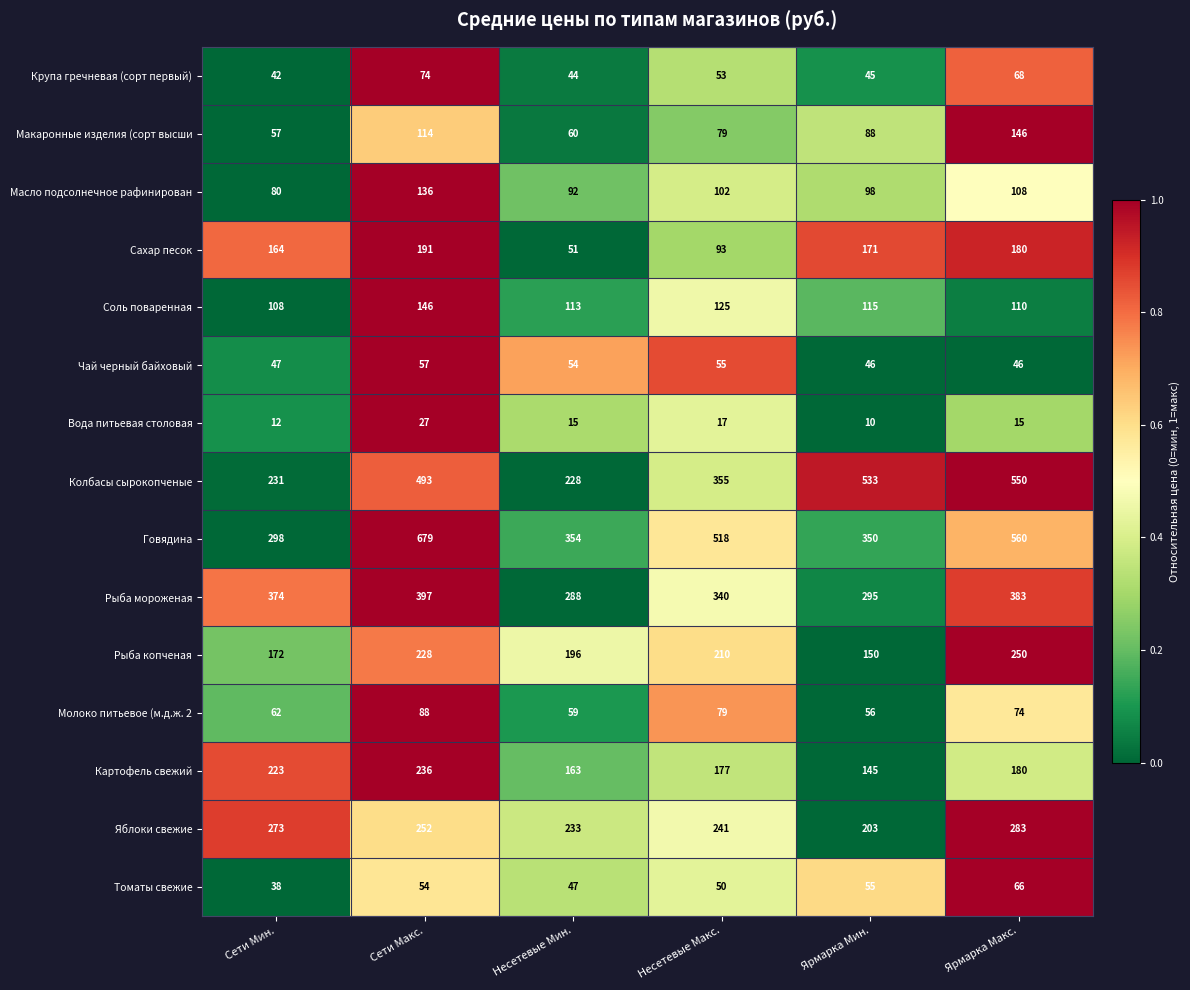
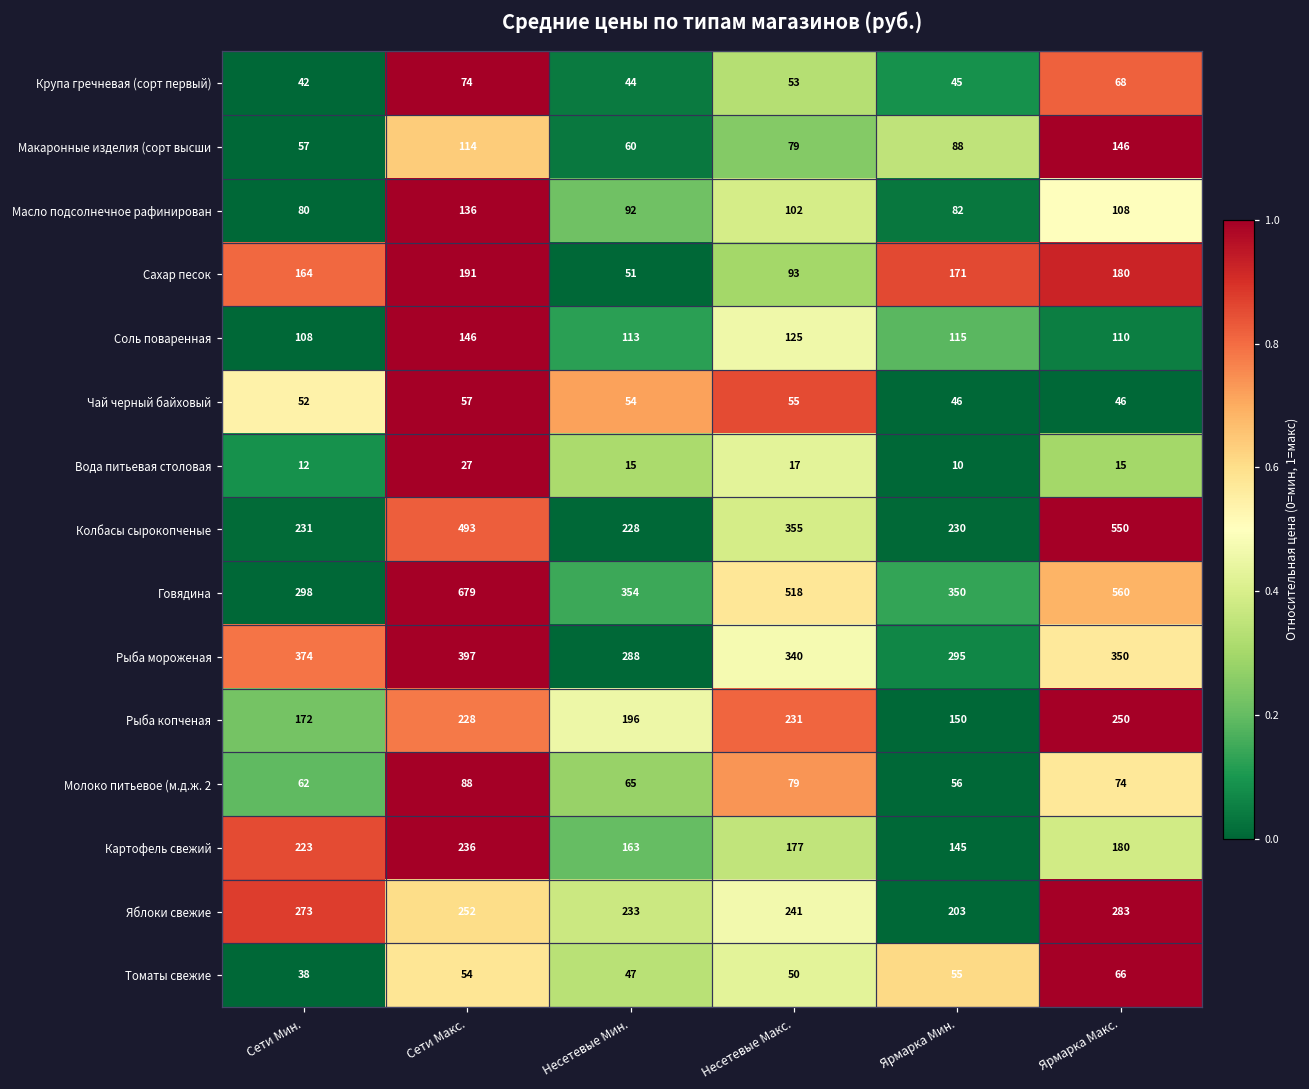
Масло подсолнечное рафинирован, Ярмарка Мин.: 98 -> 82
Чай черный байховый, Сети Мин.: 47 -> 52
Колбасы сырокопченые, Ярмарка Мин.: 533 -> 230
Рыба мороженая, Ярмарка Макс.: 383 -> 350
Рыба копченая, Несетевые Макс.: 210 -> 231
Молоко питьевое (м.д.ж. 2, Несетевые Мин.: 59 -> 65
